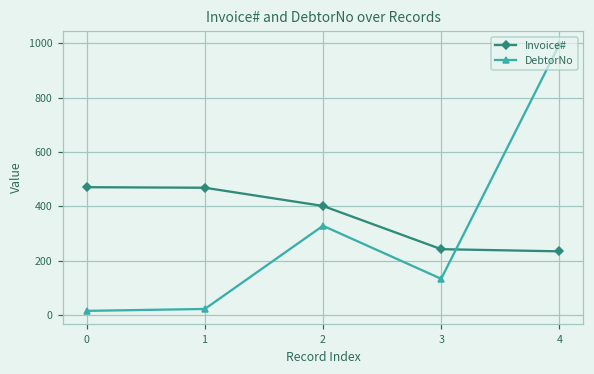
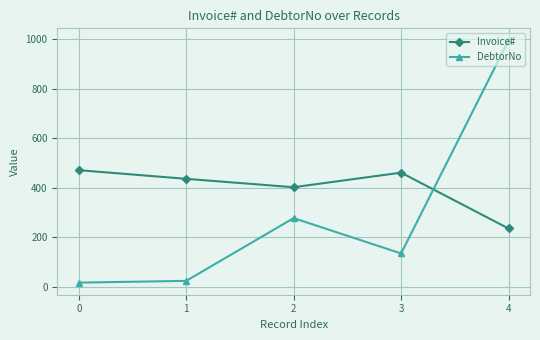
Invoice#, 1: 470 -> 440
DebtorNo, 2: 330 -> 280
Invoice#, 3: 240 -> 460
